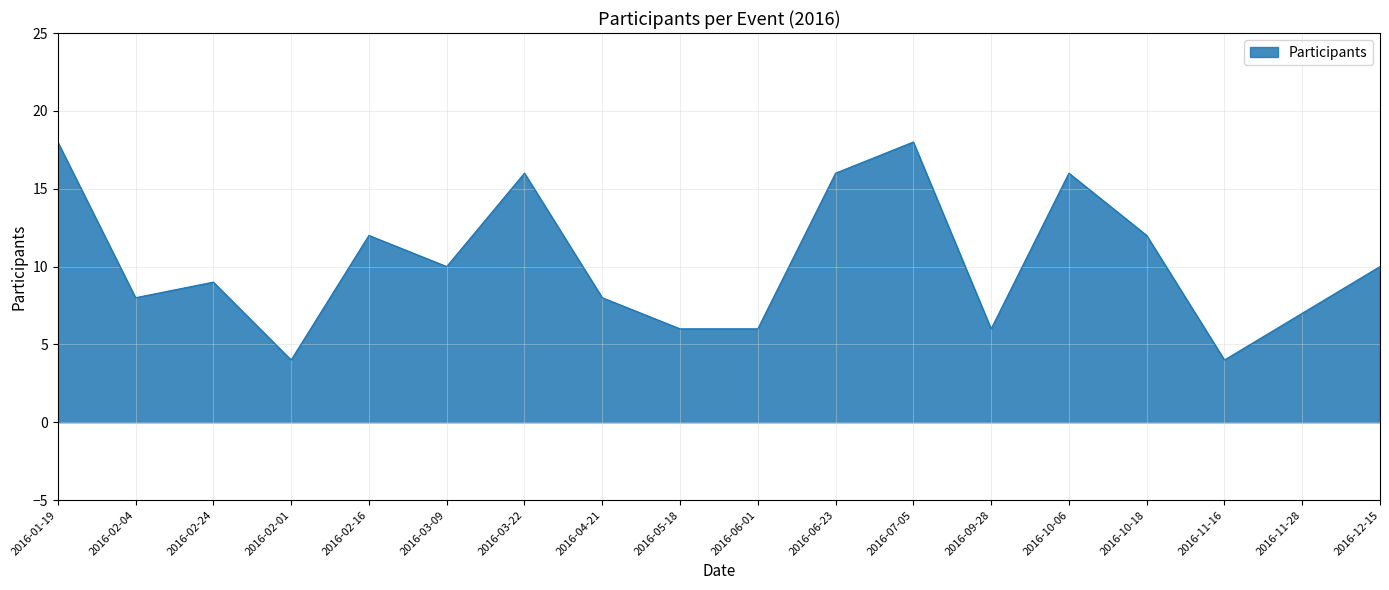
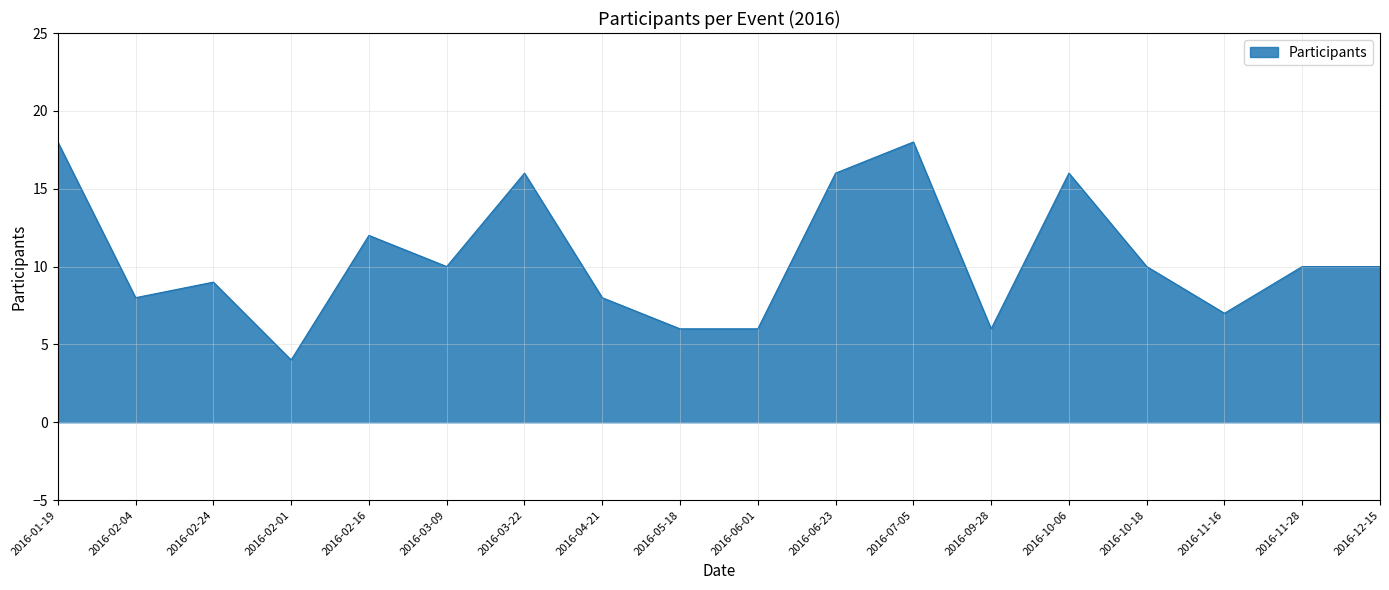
2016-10-18: 12 -> 10
2016-11-16: 4 -> 7
2016-11-28: 7 -> 10
